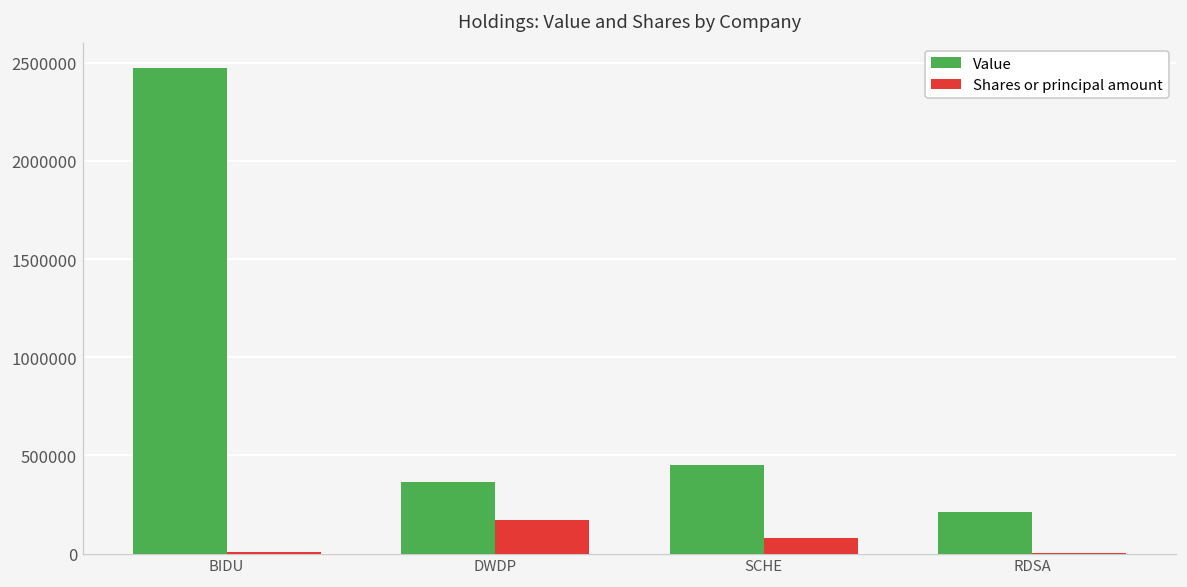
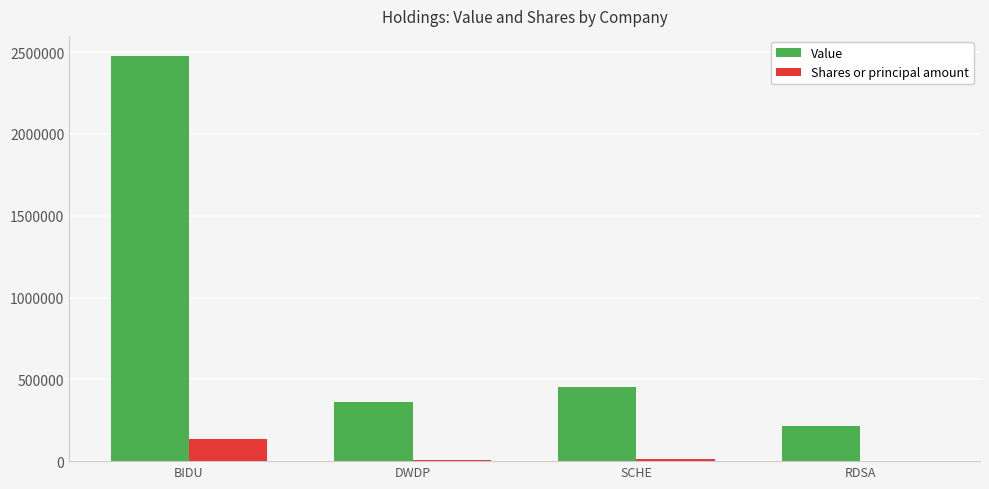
Shares or principal amount, BIDU: 10000 -> 130000
Shares or principal amount, DWDP: 170000 -> 10000
Shares or principal amount, SCHE: 80000 -> 10000
